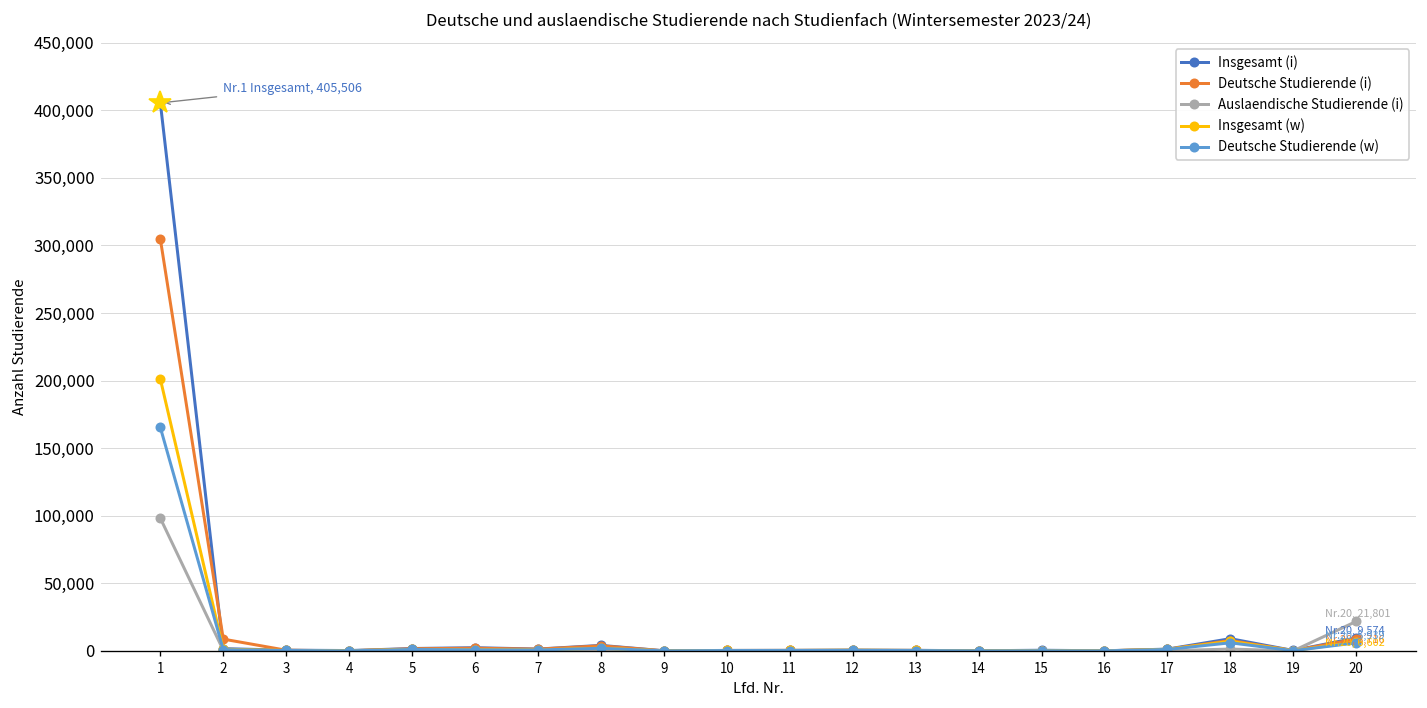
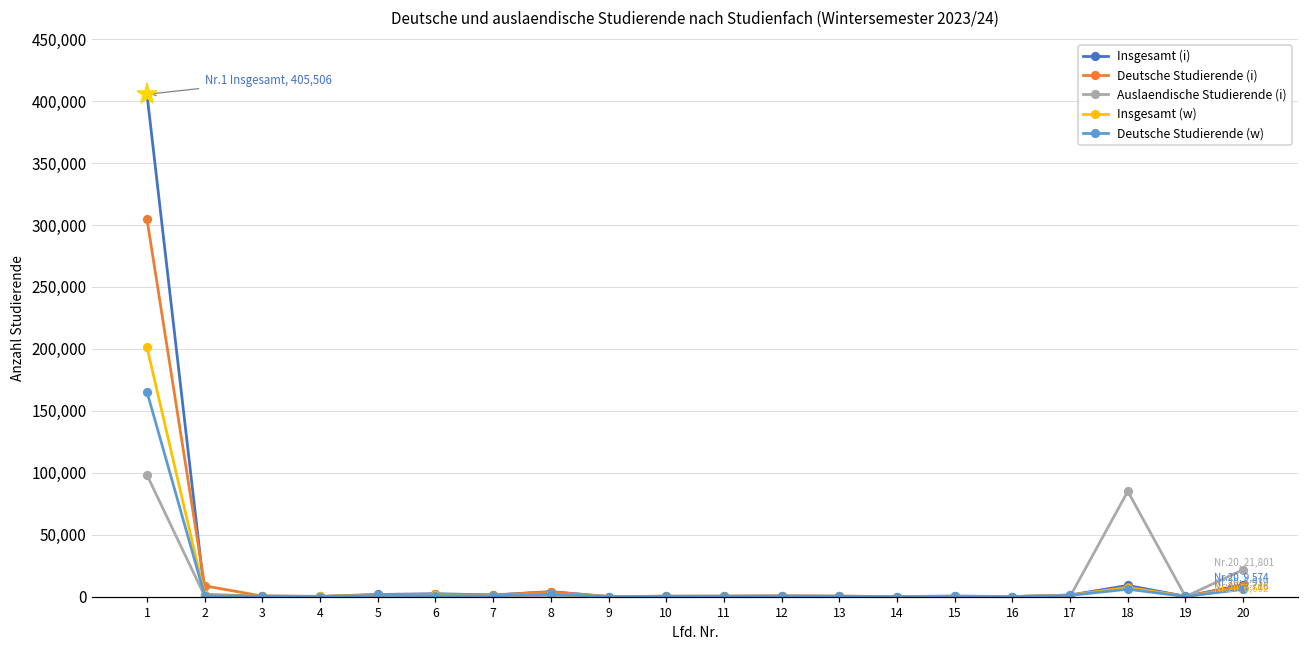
Auslaendische Studierende (i), 18: 1,000 -> 85,000
